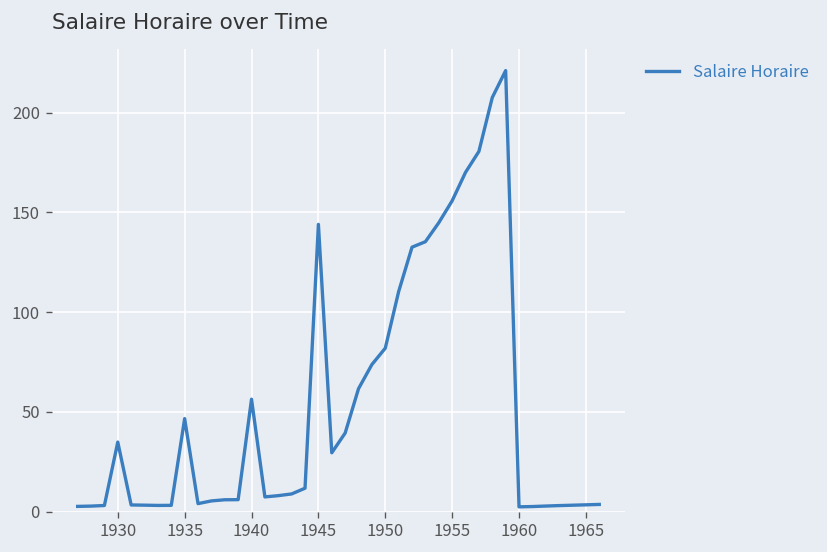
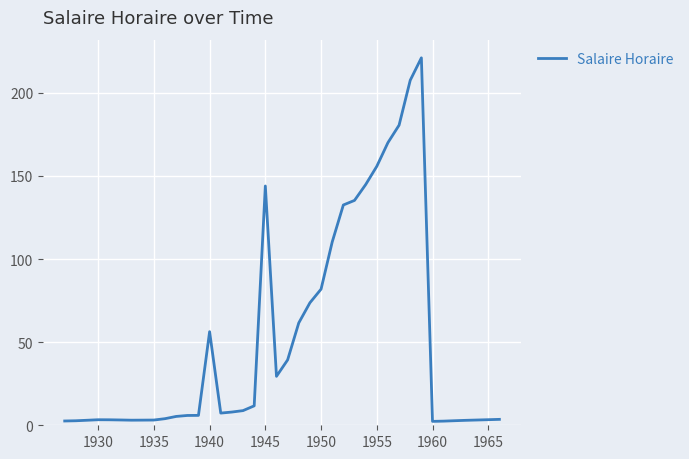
1930: 35 -> 3
1935: 47 -> 3
